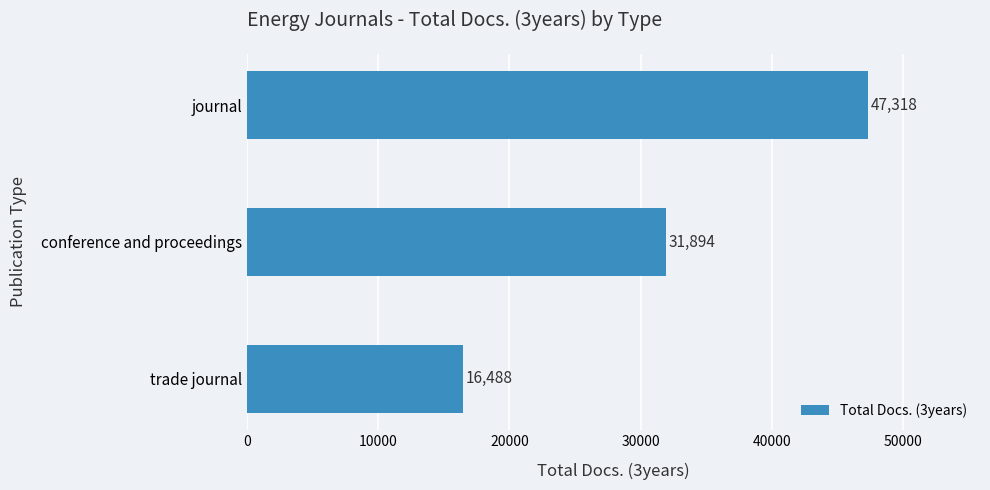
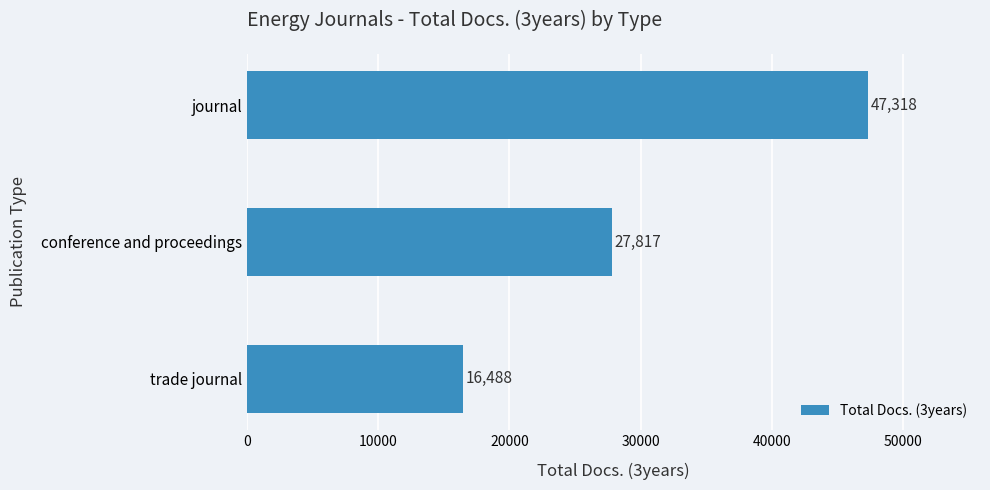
conference and proceedings: 31,894 -> 27,817
